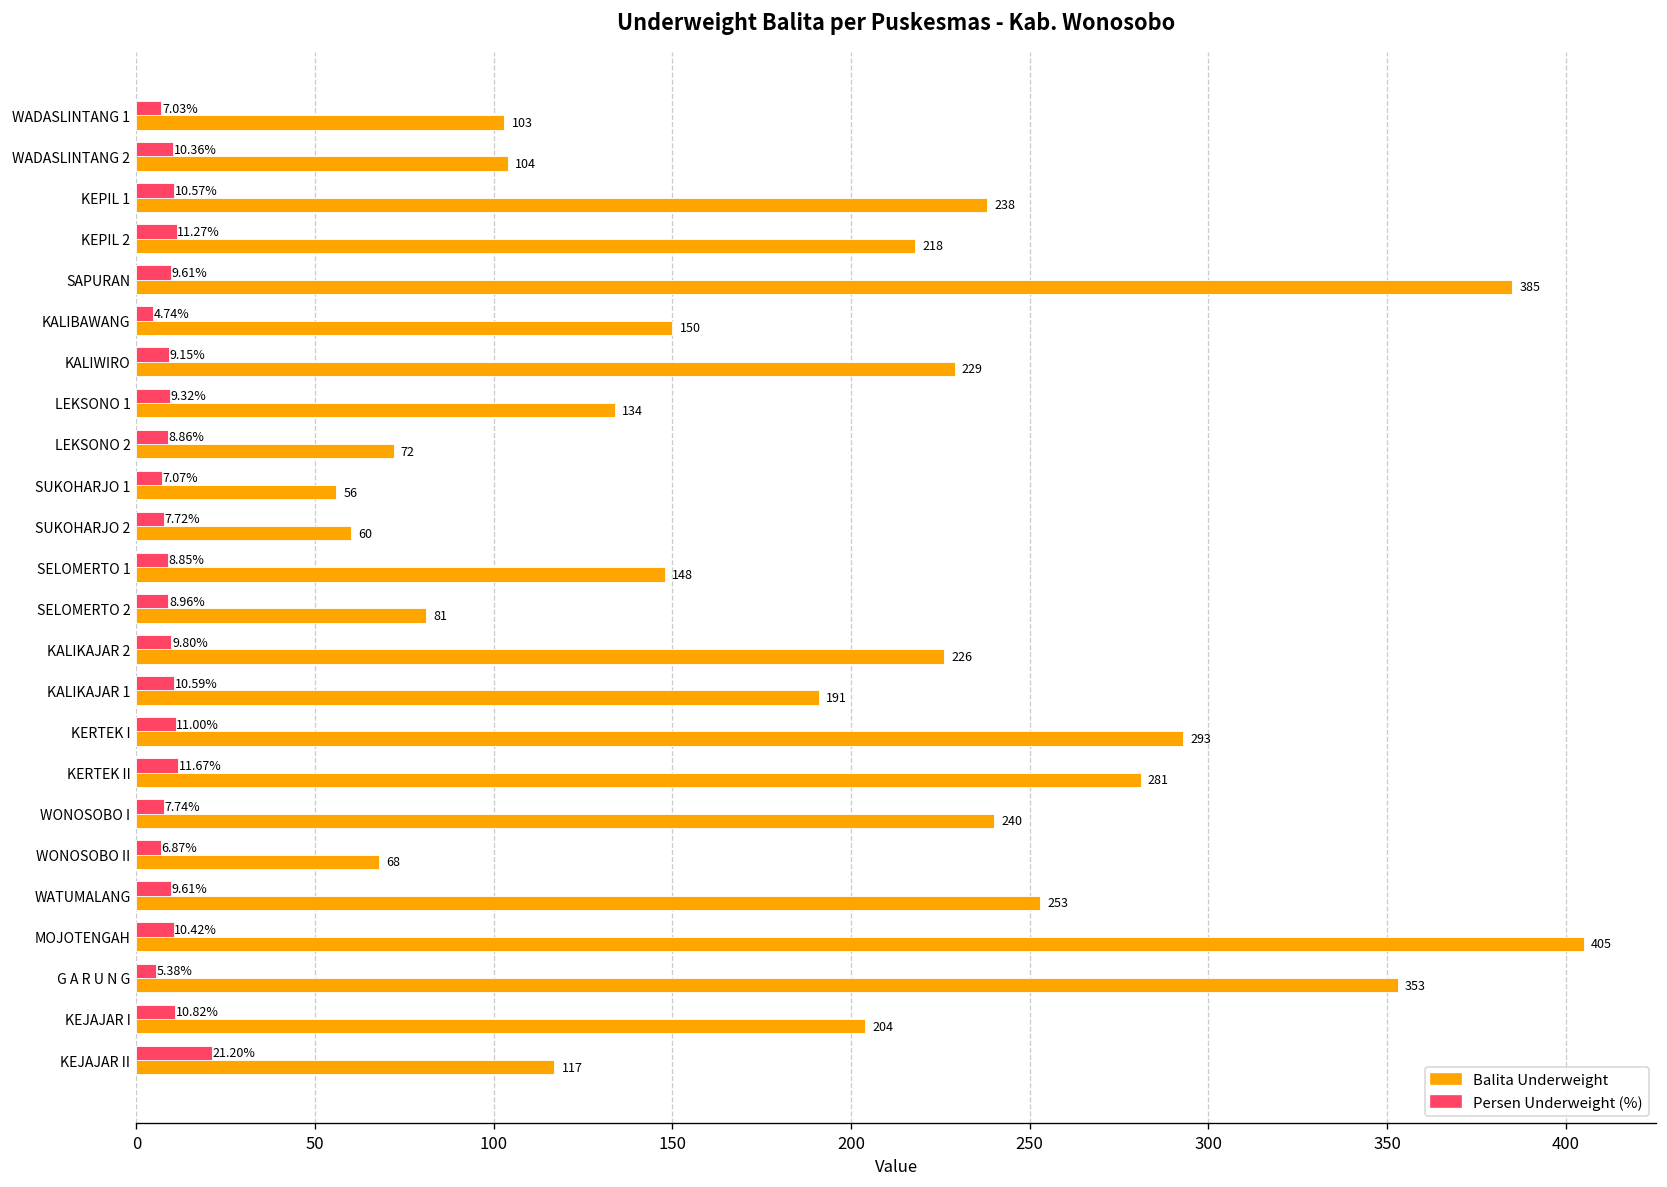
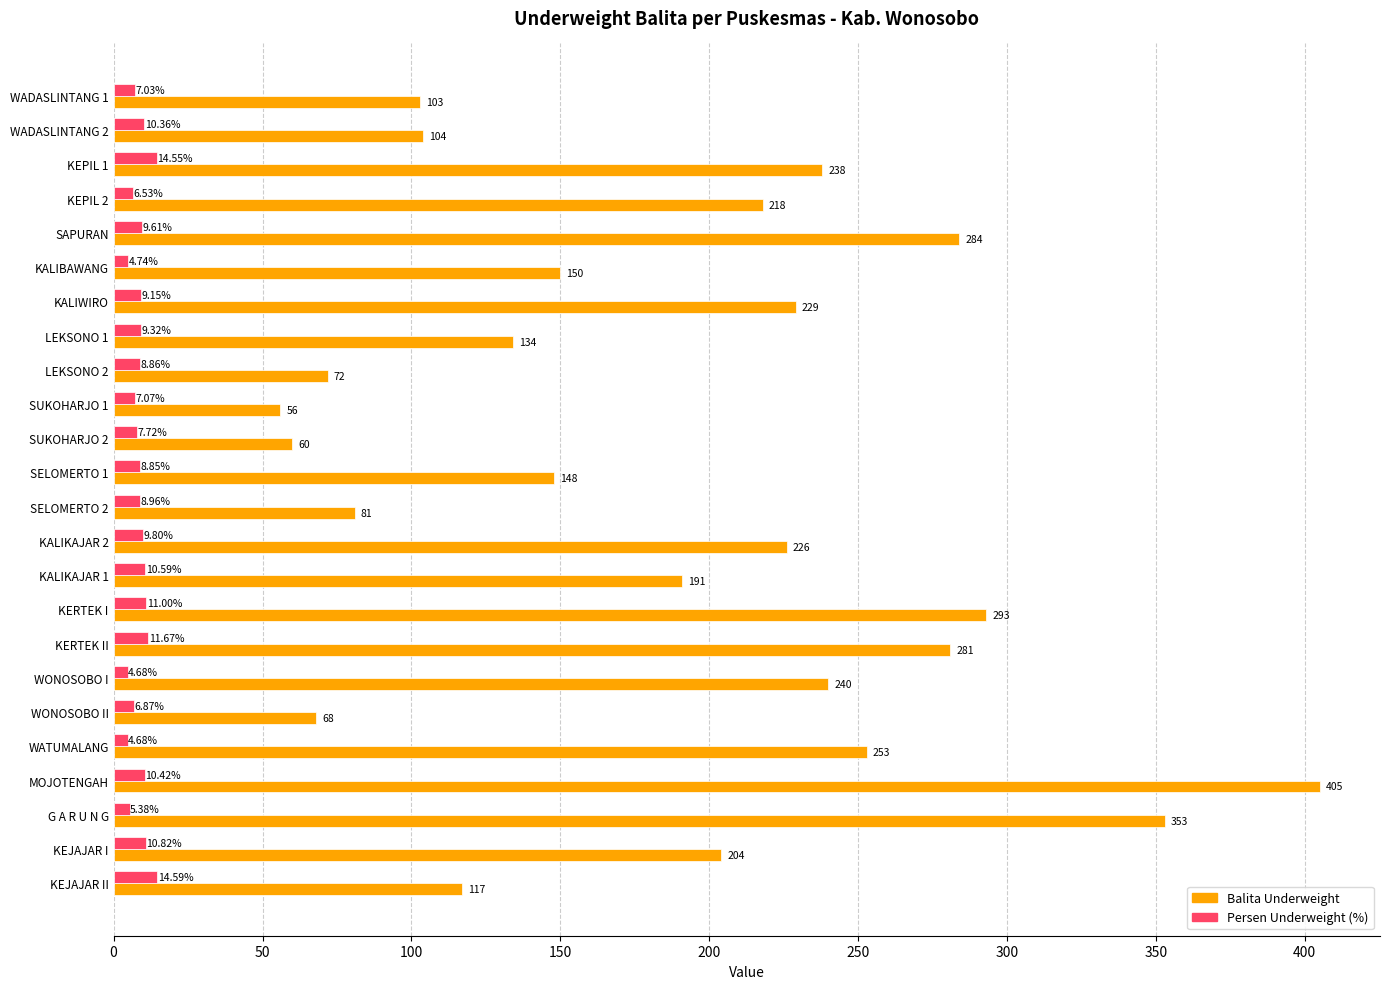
Persen Underweight (%), KEPIL 1: 10.57% -> 14.55%
Persen Underweight (%), KEPIL 2: 11.27% -> 6.53%
Balita Underweight, SAPURAN: 385 -> 284
Persen Underweight (%), WONOSOBO I: 7.74% -> 4.68%
Persen Underweight (%), WATUMALANG: 9.61% -> 4.68%
Persen Underweight (%), KEJAJAR II: 21.20% -> 14.59%
